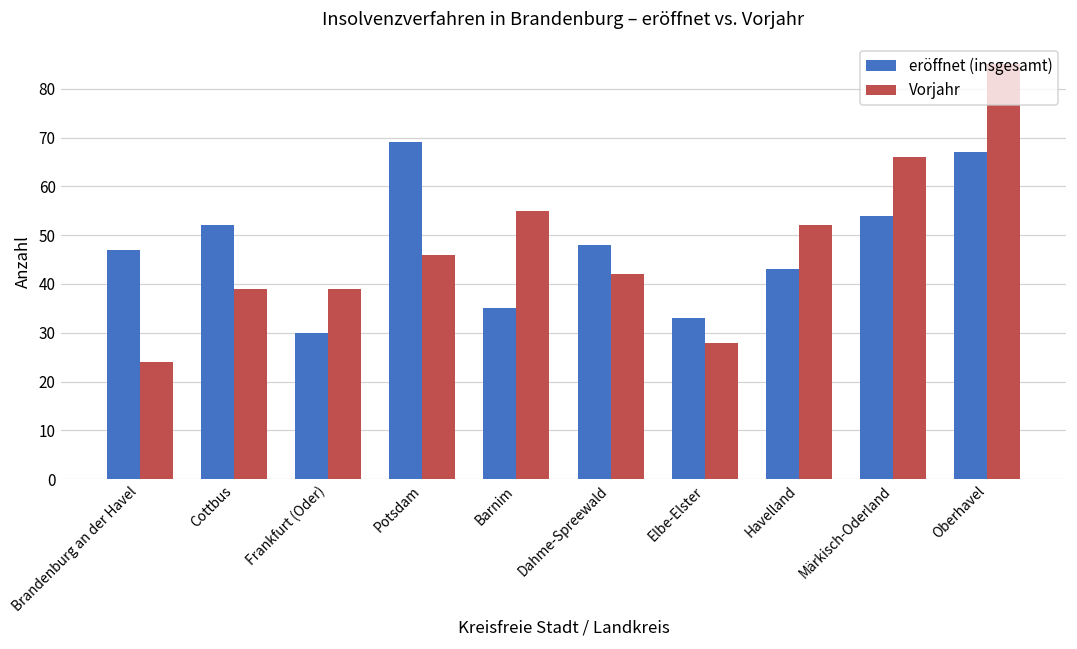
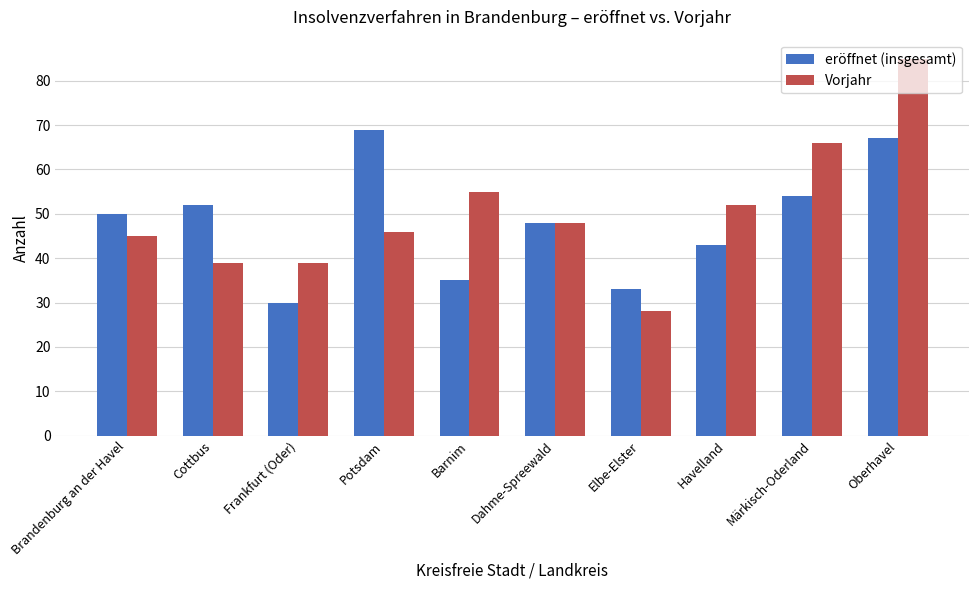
eröffnet (insgesamt), Brandenburg an der Havel: 47 -> 50
Vorjahr, Brandenburg an der Havel: 24 -> 45
Vorjahr, Dahme-Spreewald: 42 -> 48
